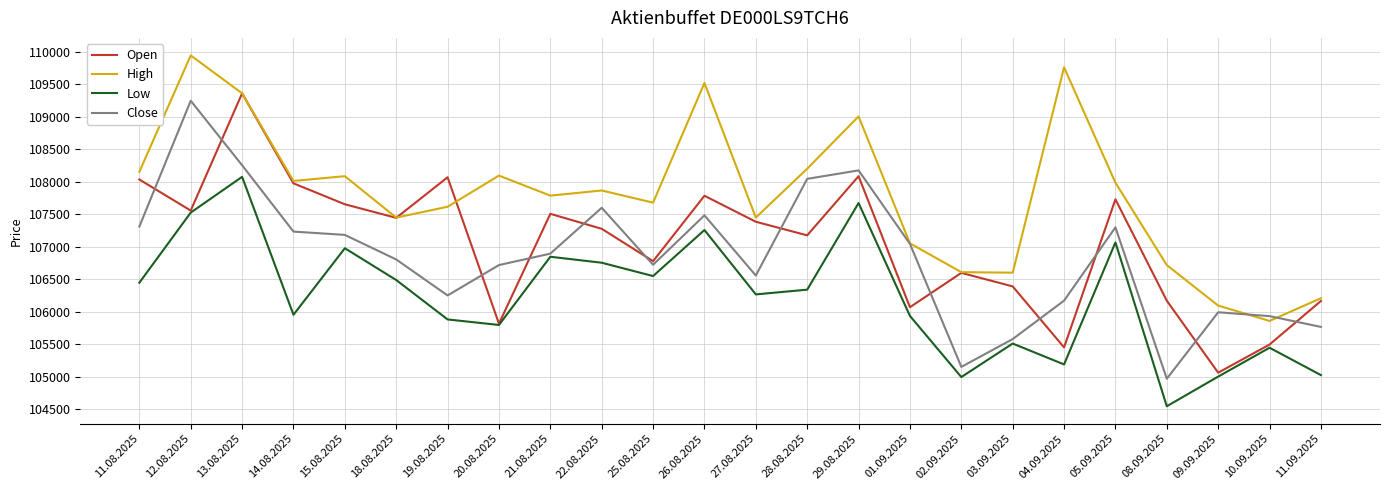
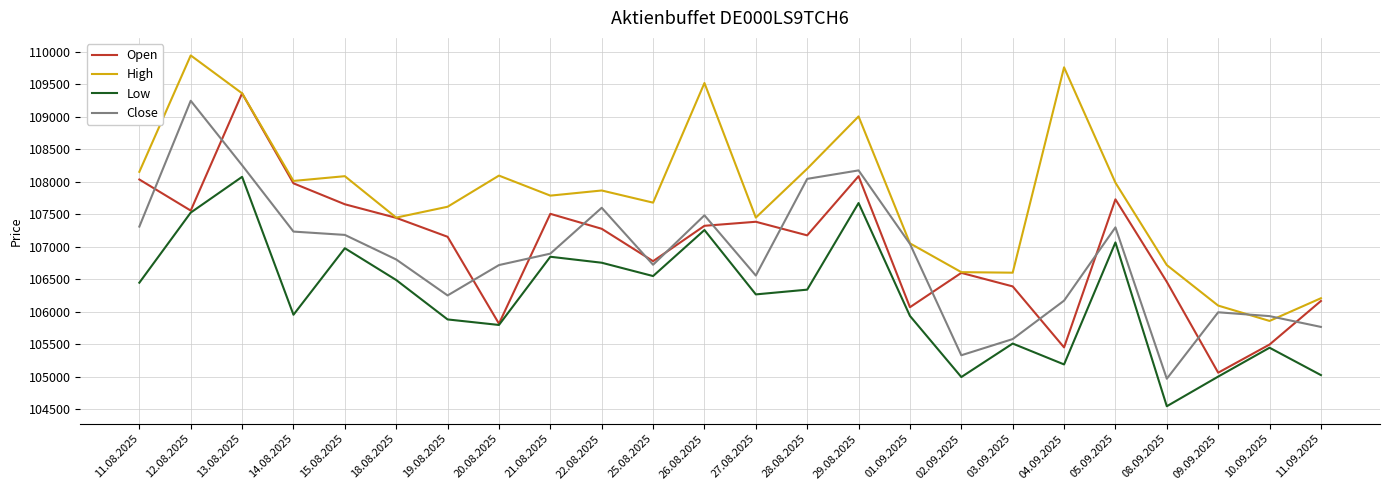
Open, 19.08.2025: 108100 -> 107200
Open, 26.08.2025: 107800 -> 107300
Close, 02.09.2025: 105200 -> 105300
Open, 08.09.2025: 106200 -> 106500
